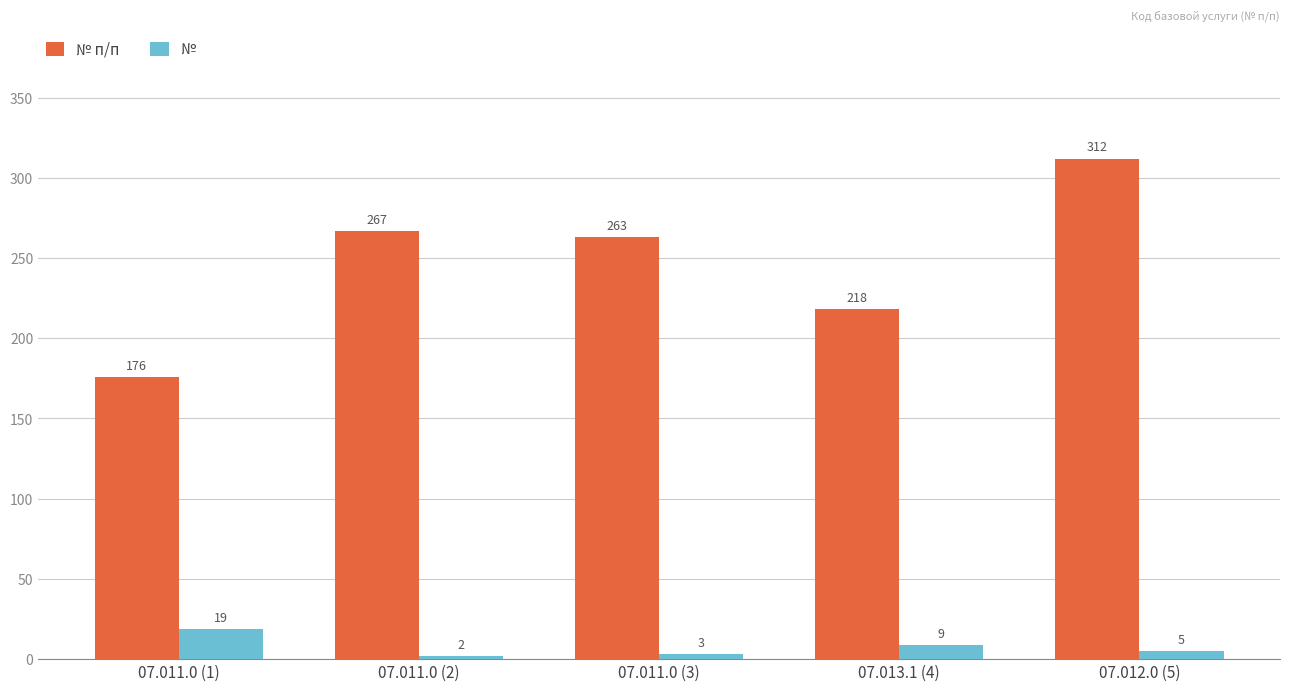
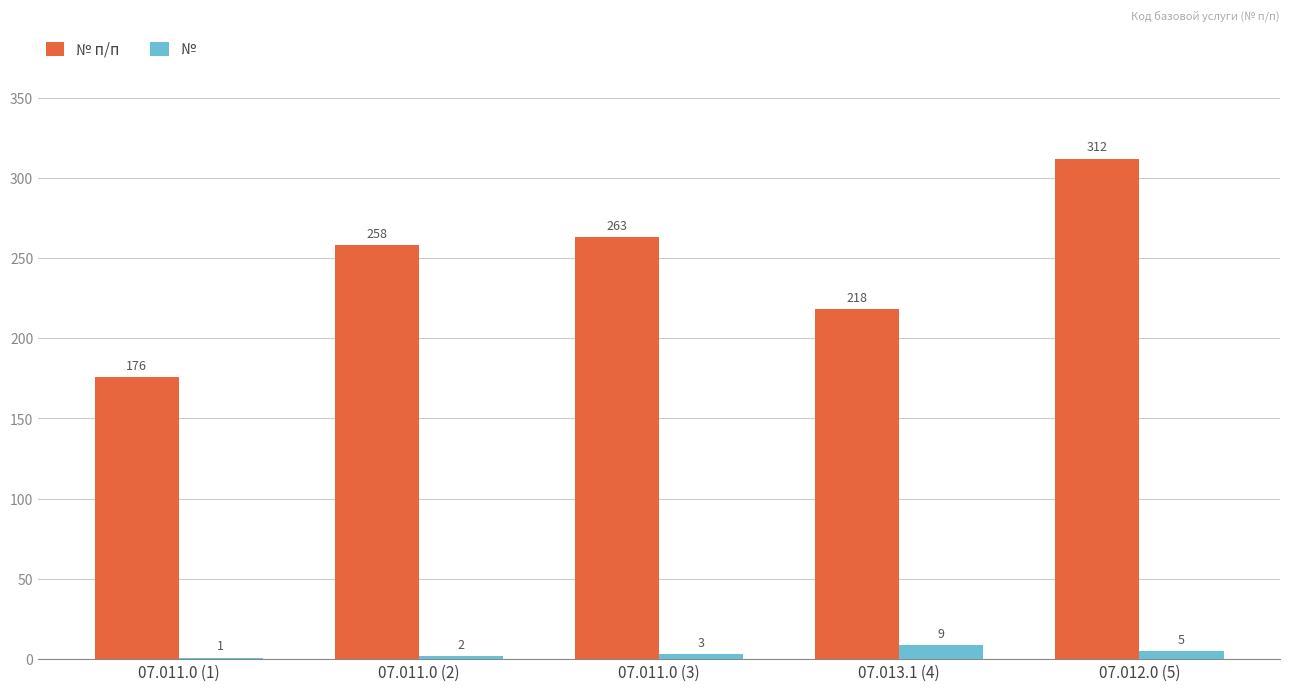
№, 07.011.0 (1): 19 -> 1
№ п/п, 07.011.0 (2): 267 -> 258
